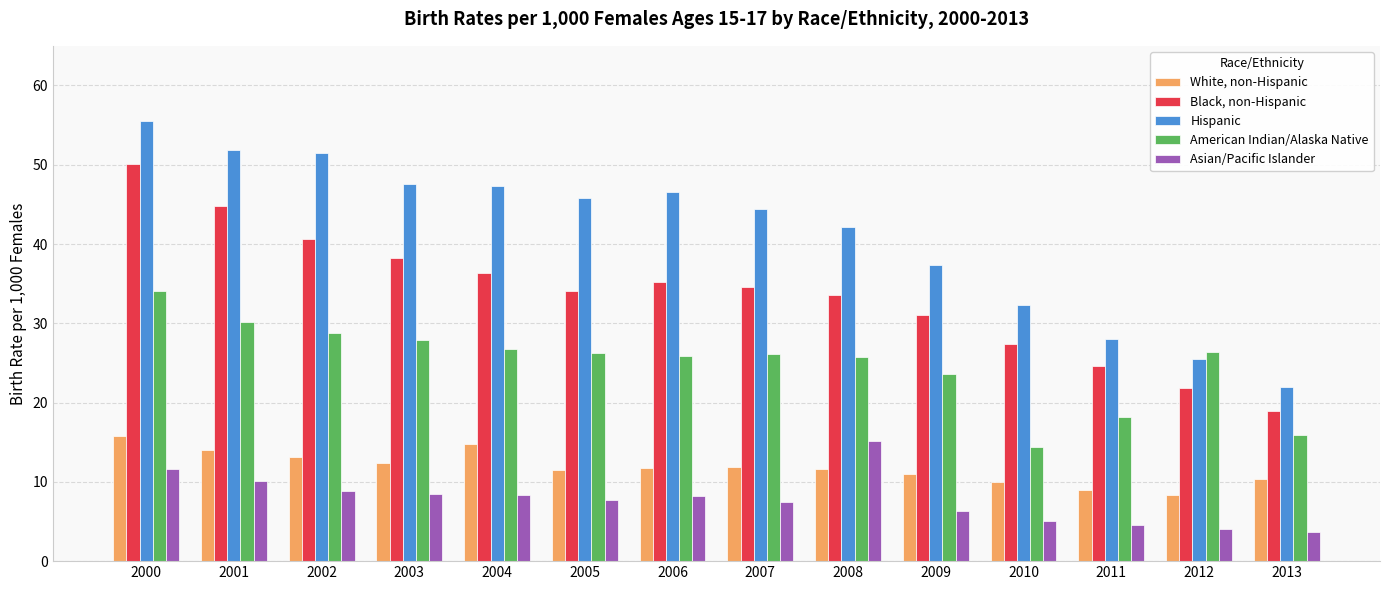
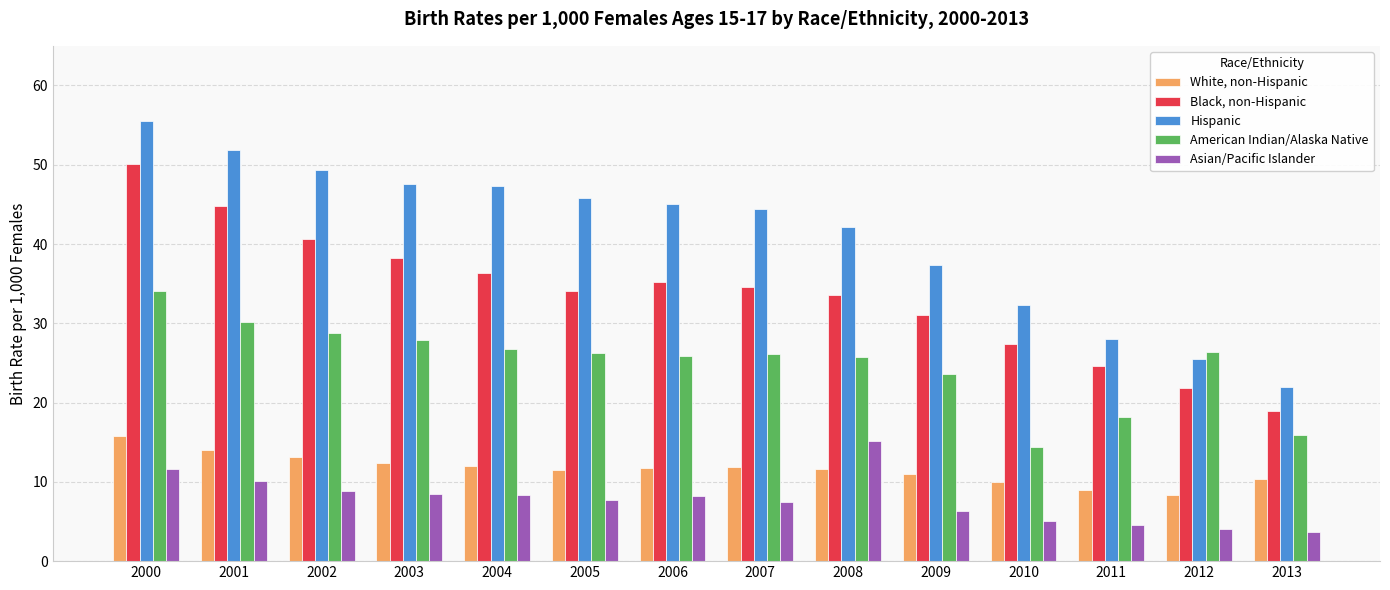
Hispanic, 2002: 52 -> 49
White, non-Hispanic, 2004: 15 -> 12
Hispanic, 2006: 47 -> 45
